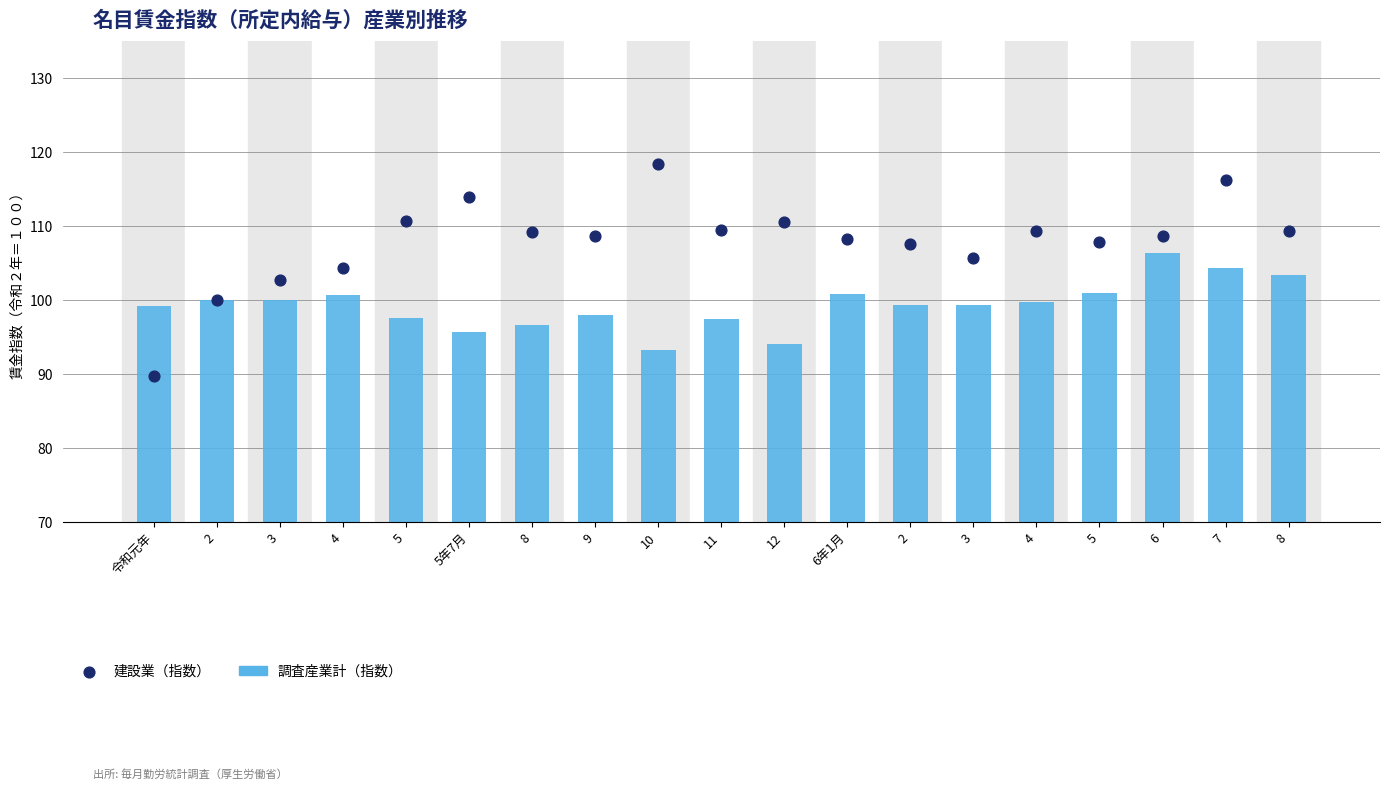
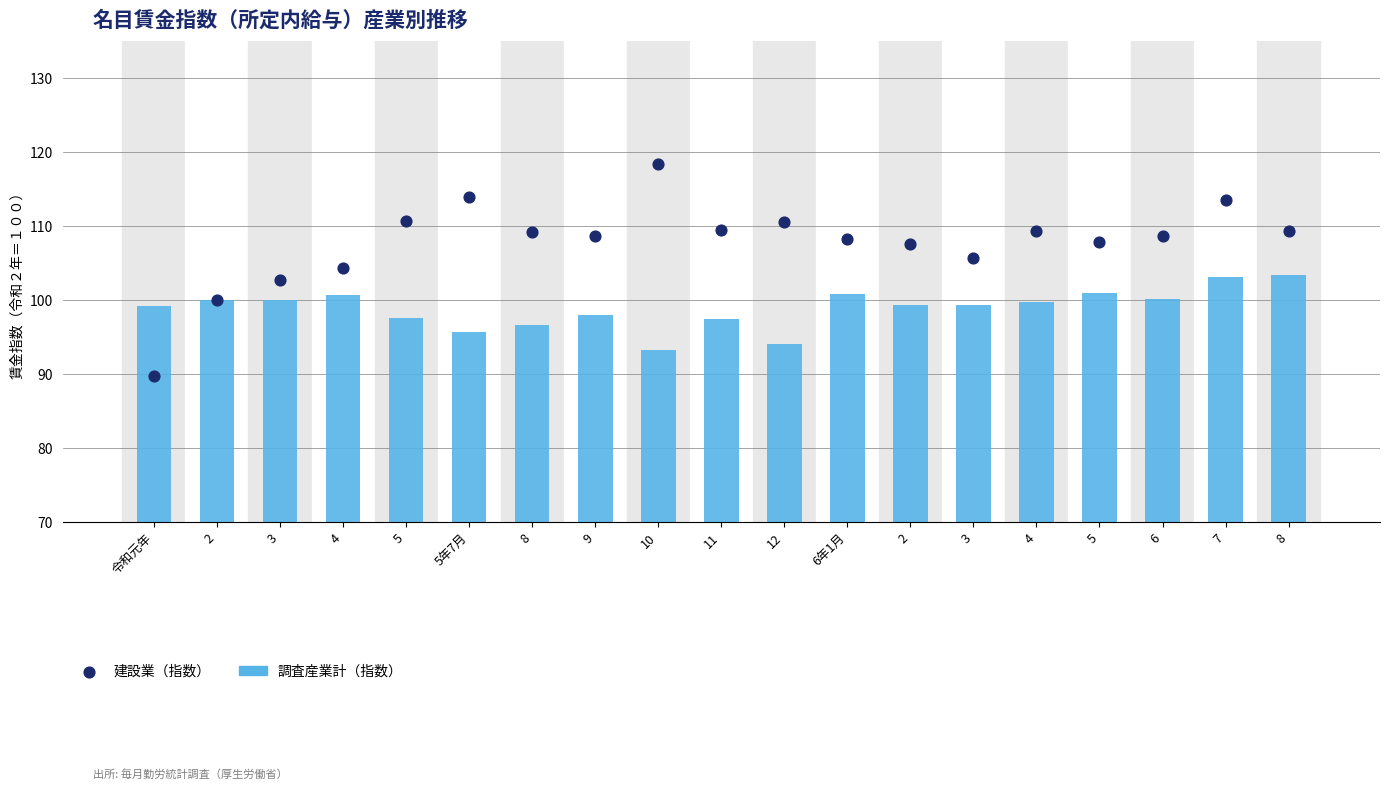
調査産業計（指数）, 6: 106 -> 100
調査産業計（指数）, 7: 104 -> 103
建設業（指数）, 7: 116 -> 114
